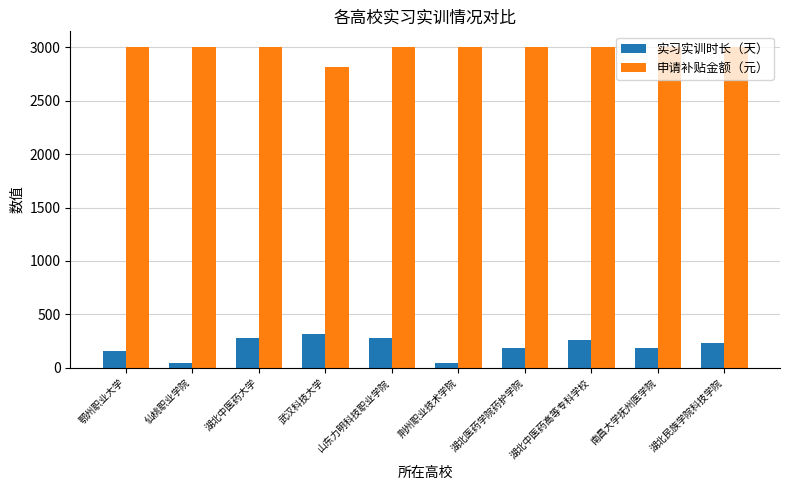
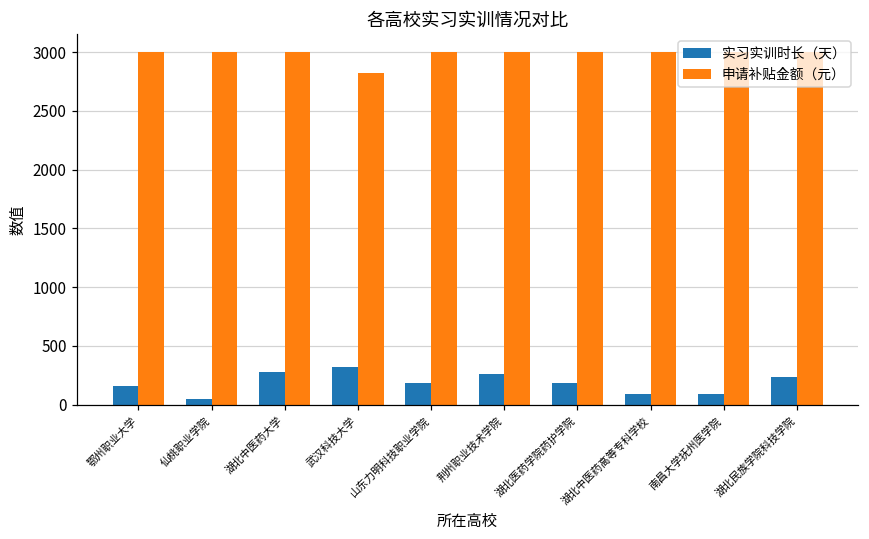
实习实训时长（天）, 山东力明科技职业学院: 280 -> 190
实习实训时长（天）, 荆州职业技术学院: 50 -> 260
实习实训时长（天）, 湖北中医药高等专科学校: 270 -> 90
实习实训时长（天）, 南昌大学抚州医学院: 190 -> 90
